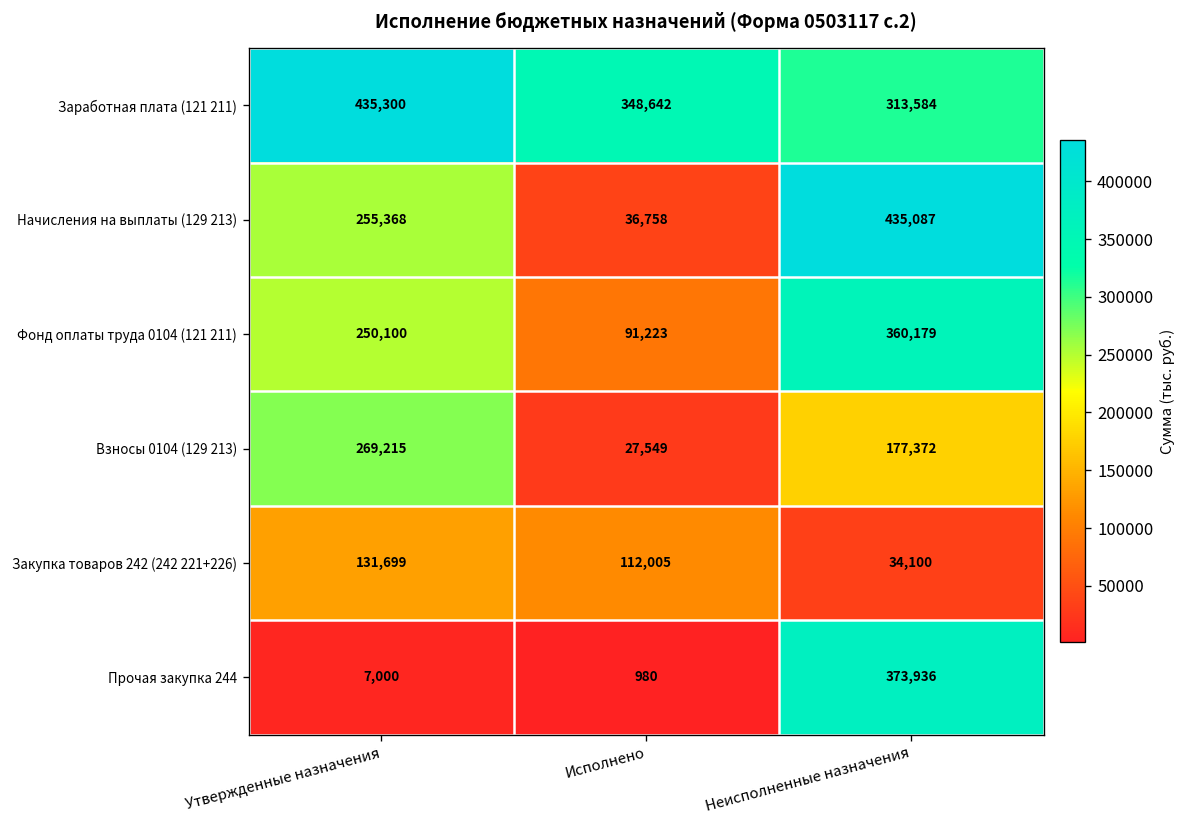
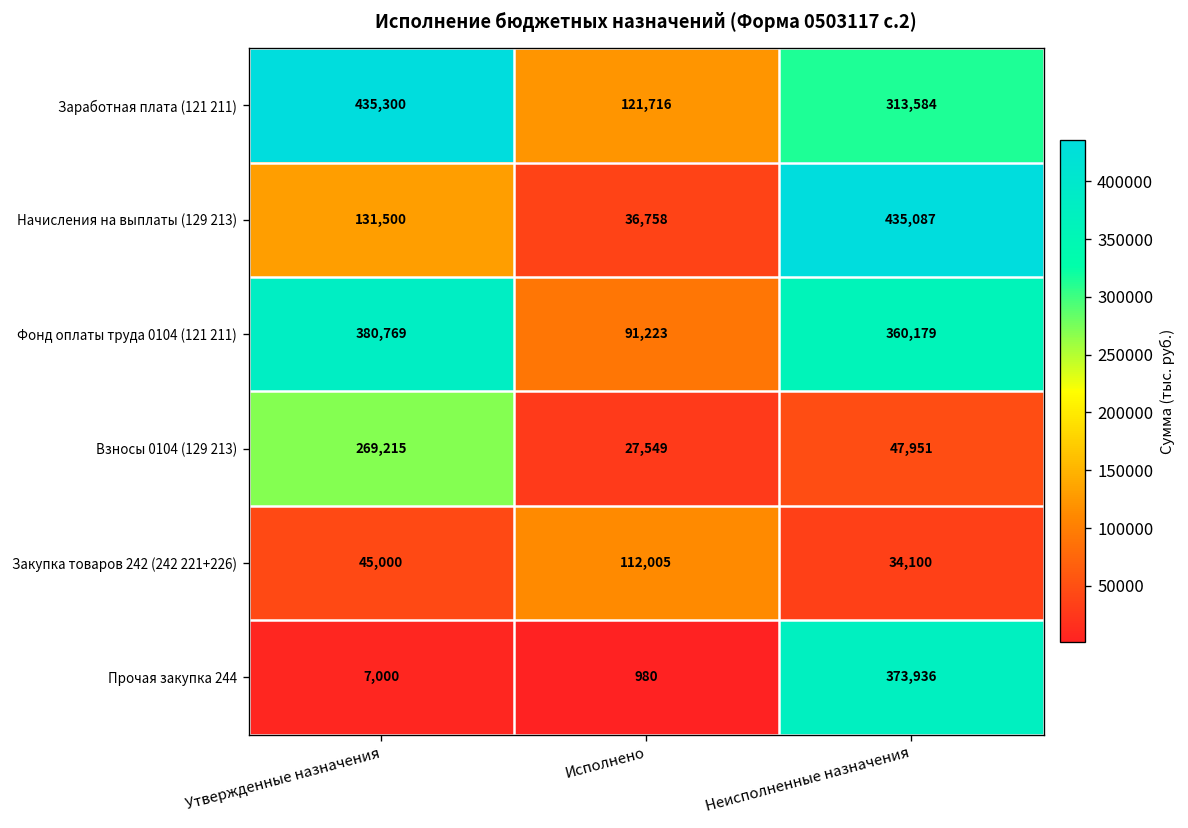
Заработная плата (121 211), Исполнено: 348,642 -> 121,716
Начисления на выплаты (129 213), Утвержденные назначения: 255,368 -> 131,500
Фонд оплаты труда 0104 (121 211), Утвержденные назначения: 250,100 -> 380,769
Взносы 0104 (129 213), Неисполненные назначения: 177,372 -> 47,951
Закупка товаров 242 (242 221+226), Утвержденные назначения: 131,699 -> 45,000
